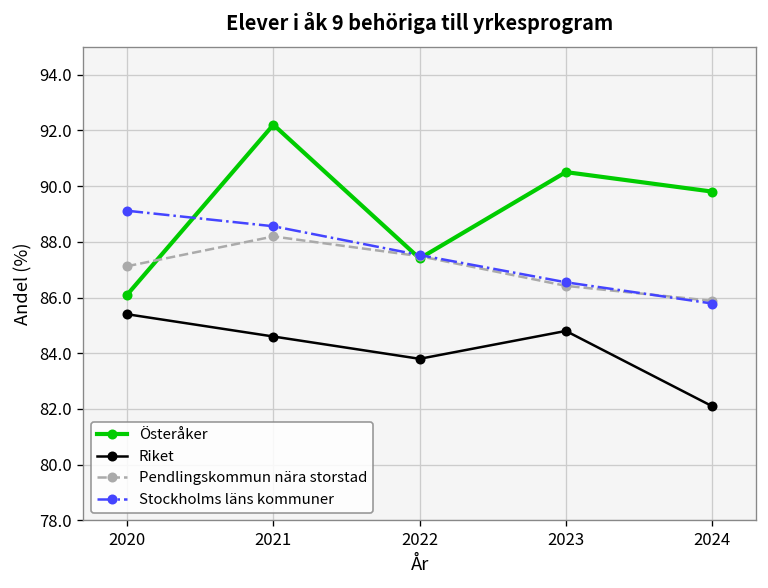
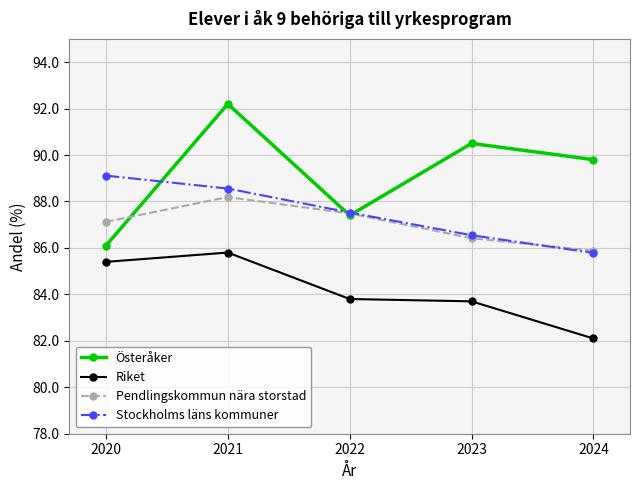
Riket, 2021: 84.6 -> 85.8
Riket, 2023: 84.8 -> 83.7
